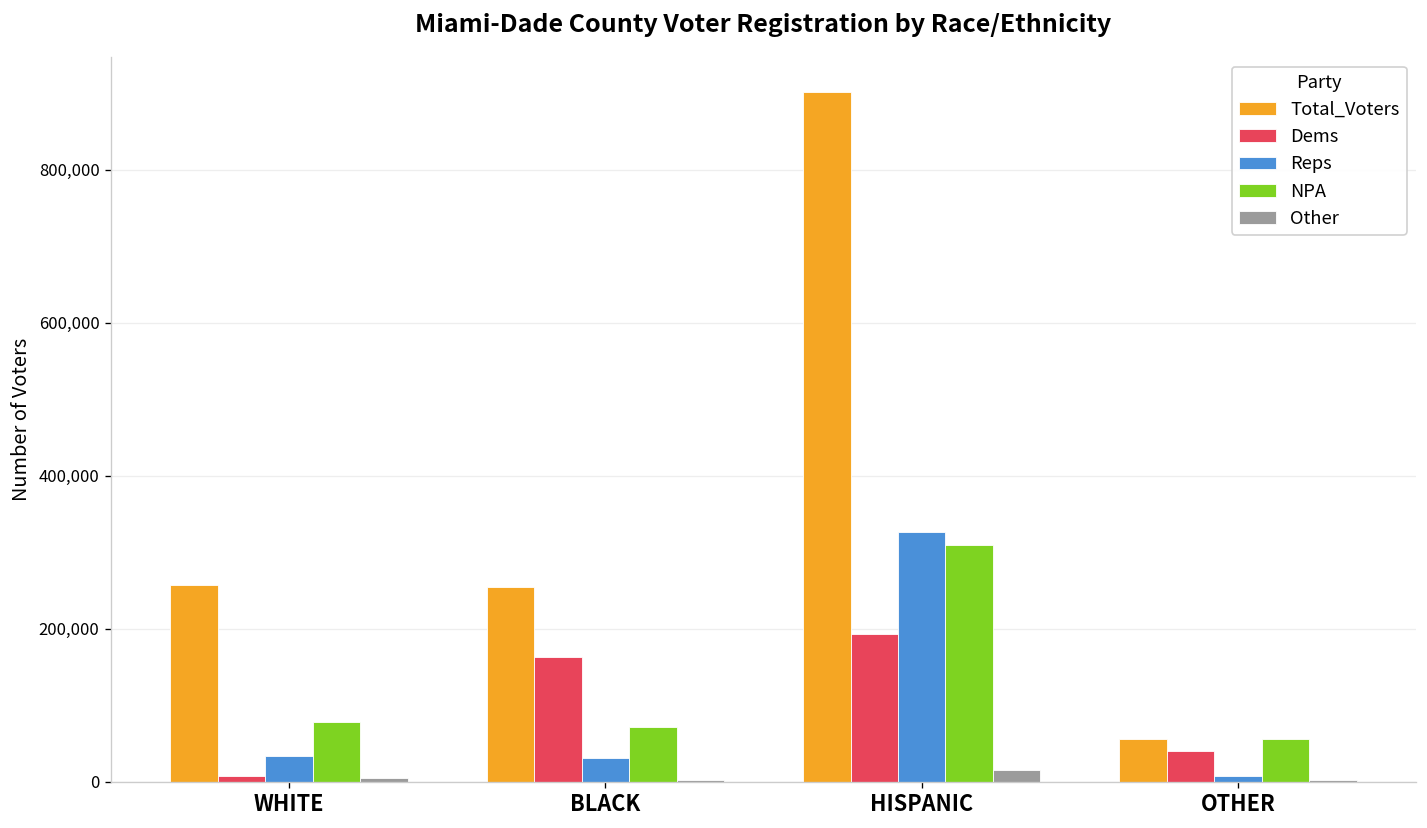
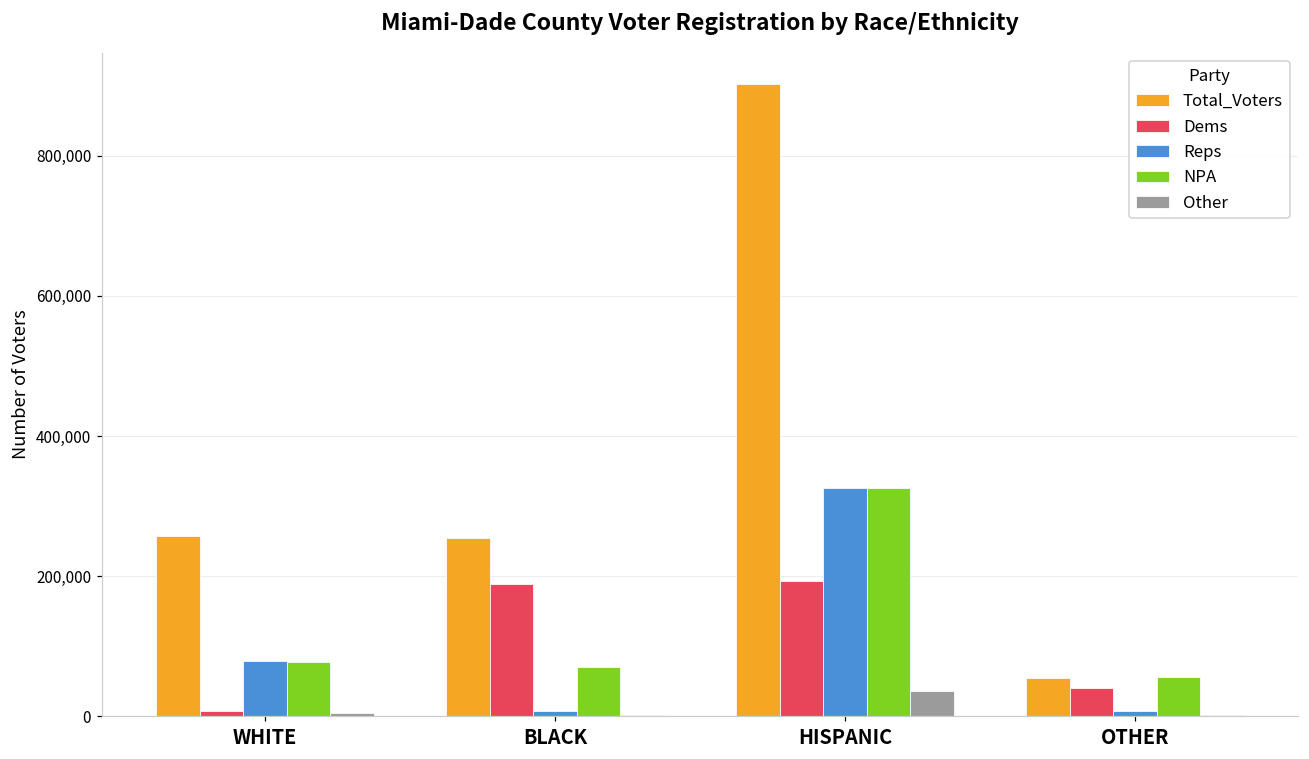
Reps, WHITE: 30,000 -> 80,000
Dems, BLACK: 160,000 -> 190,000
Reps, BLACK: 30,000 -> 10,000
NPA, HISPANIC: 310,000 -> 330,000
Other, HISPANIC: 10,000 -> 40,000
